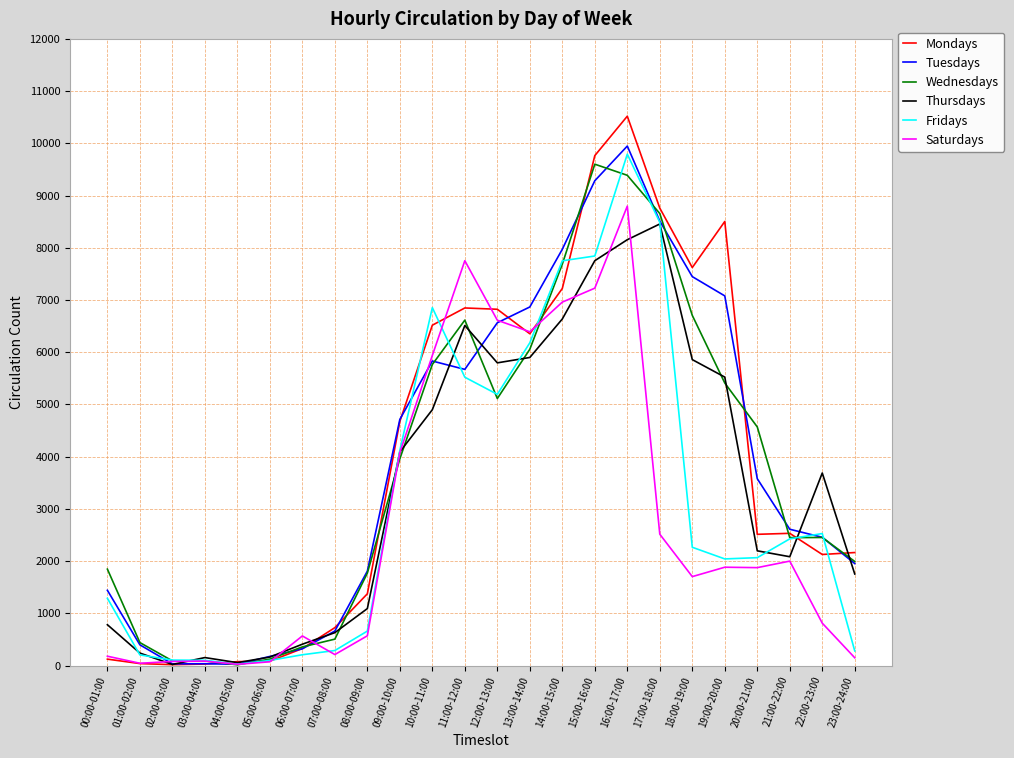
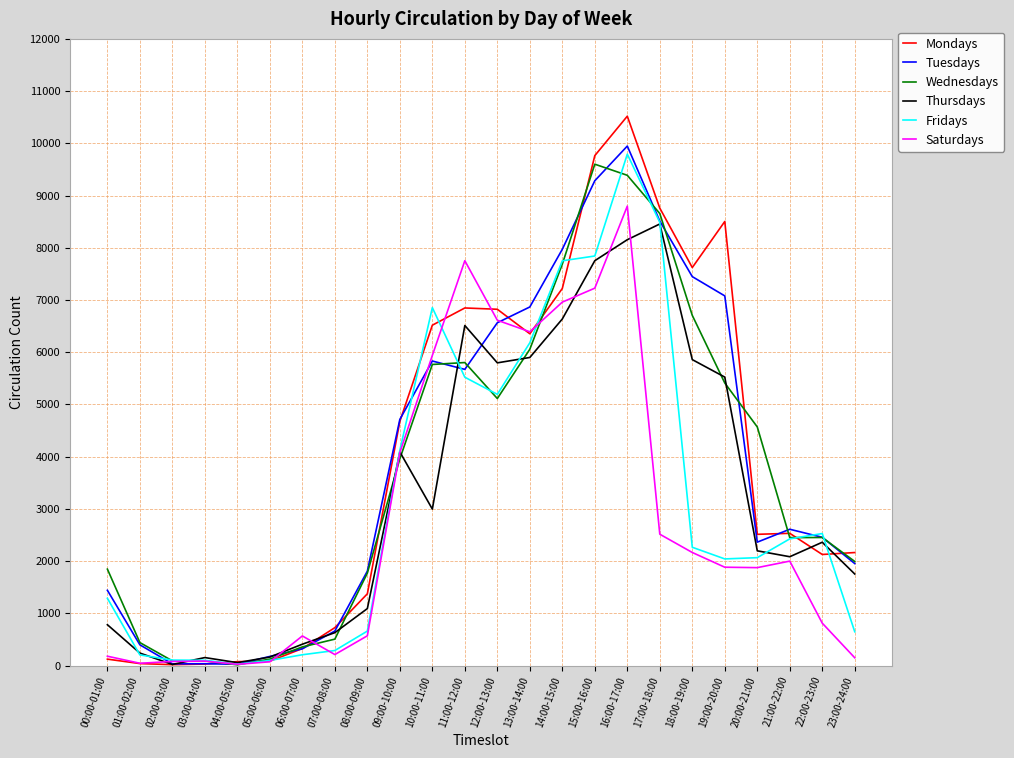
Thursdays, 10:00-11:00: 4900 -> 3000
Wednesdays, 11:00-12:00: 6600 -> 5800
Saturdays, 18:00-19:00: 1700 -> 2200
Tuesdays, 20:00-21:00: 3600 -> 2400
Thursdays, 22:00-23:00: 3700 -> 2400
Fridays, 23:00-24:00: 300 -> 600
